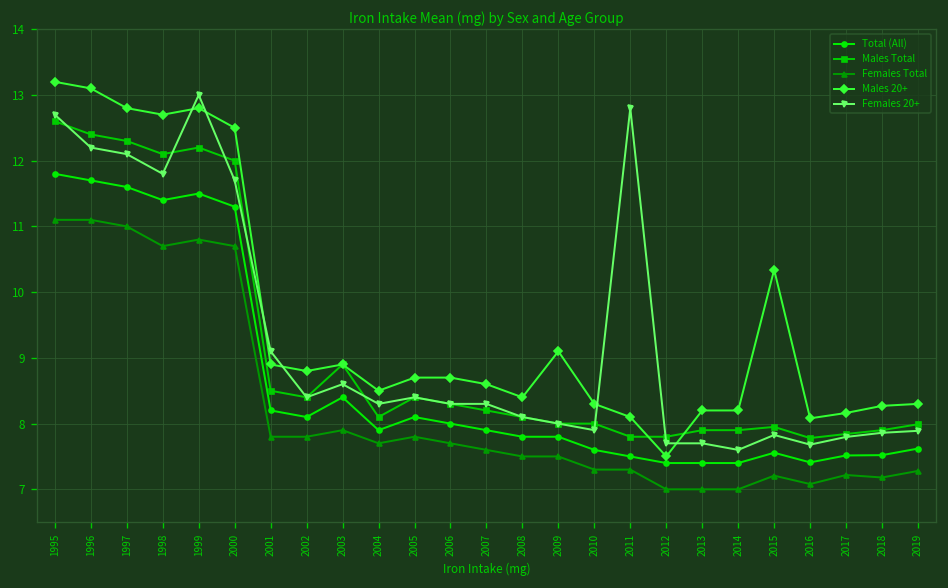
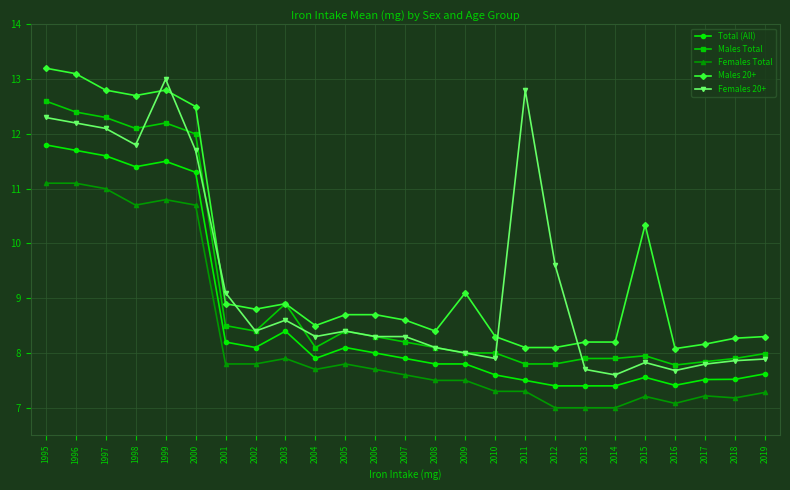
Females 20+, 1995: 12.7 -> 12.3
Males 20+, 2012: 7.5 -> 8.1
Females 20+, 2012: 7.7 -> 9.6
